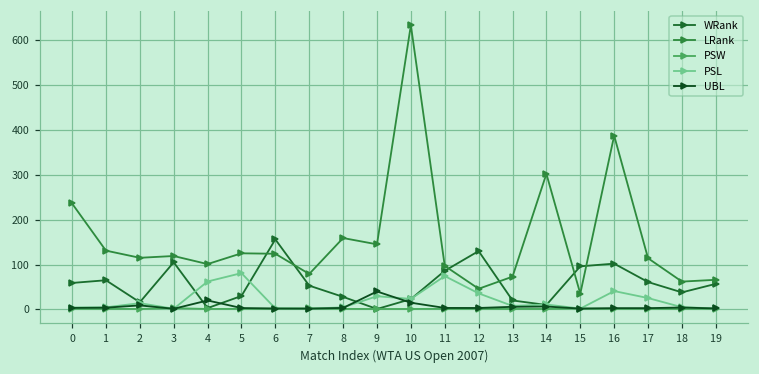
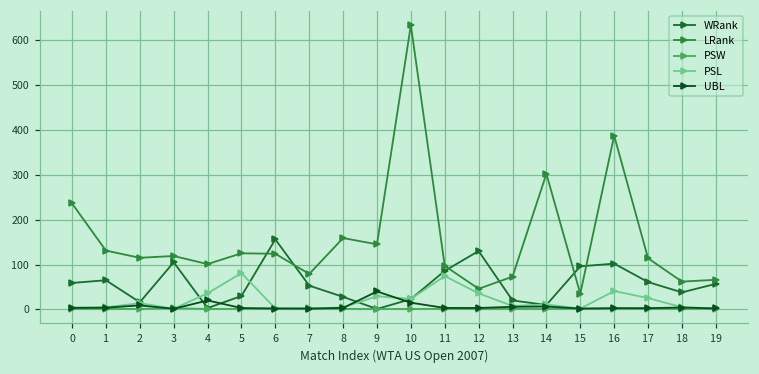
PSL, 4: 60 -> 40
